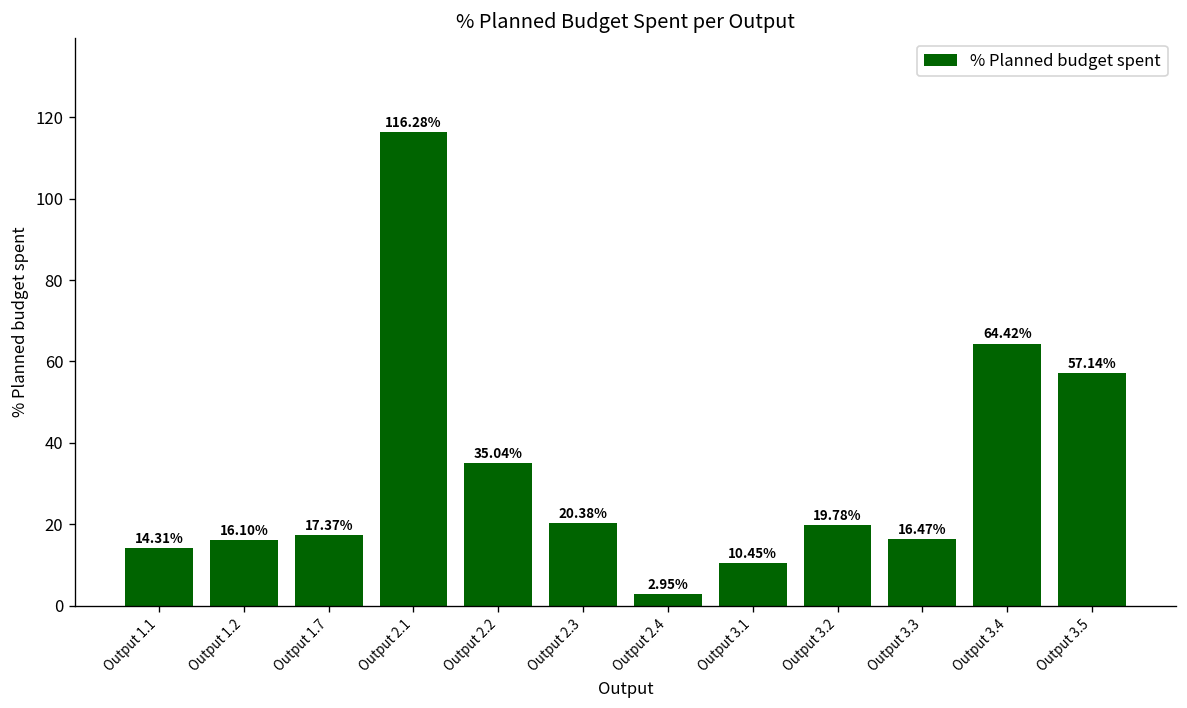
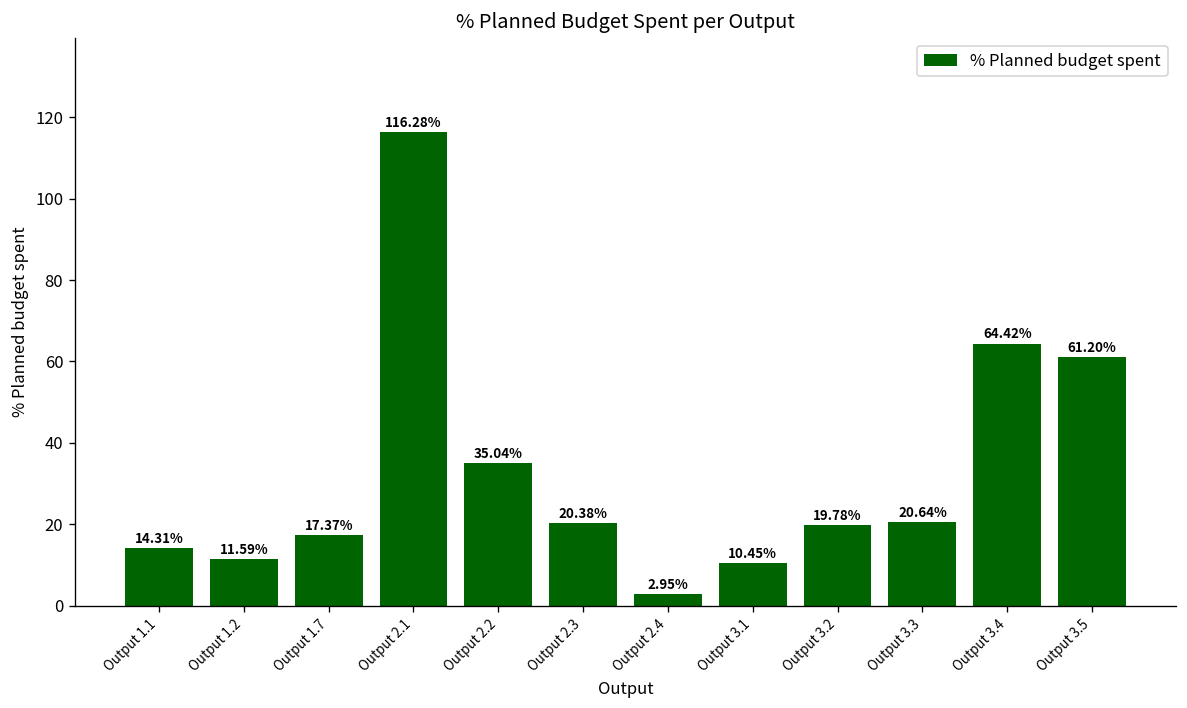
Output 1.2: 16.10% -> 11.59%
Output 3.3: 16.47% -> 20.64%
Output 3.5: 57.14% -> 61.20%
